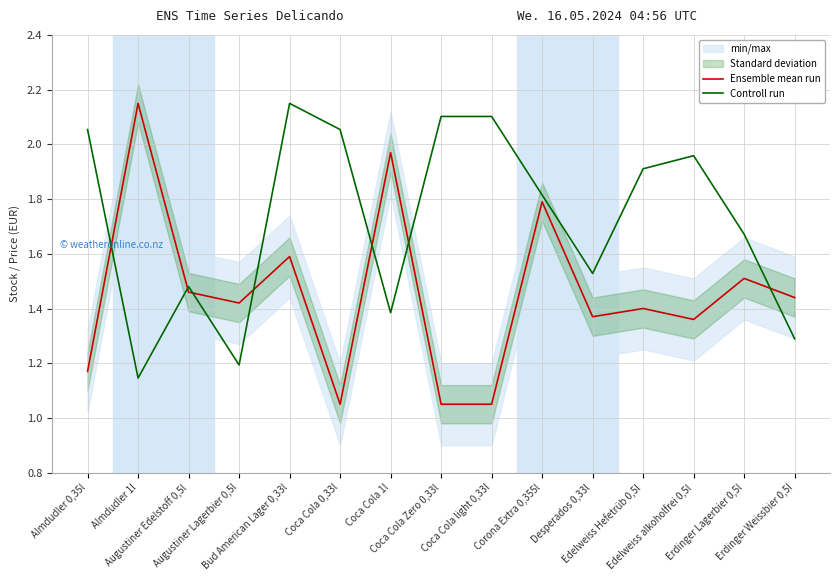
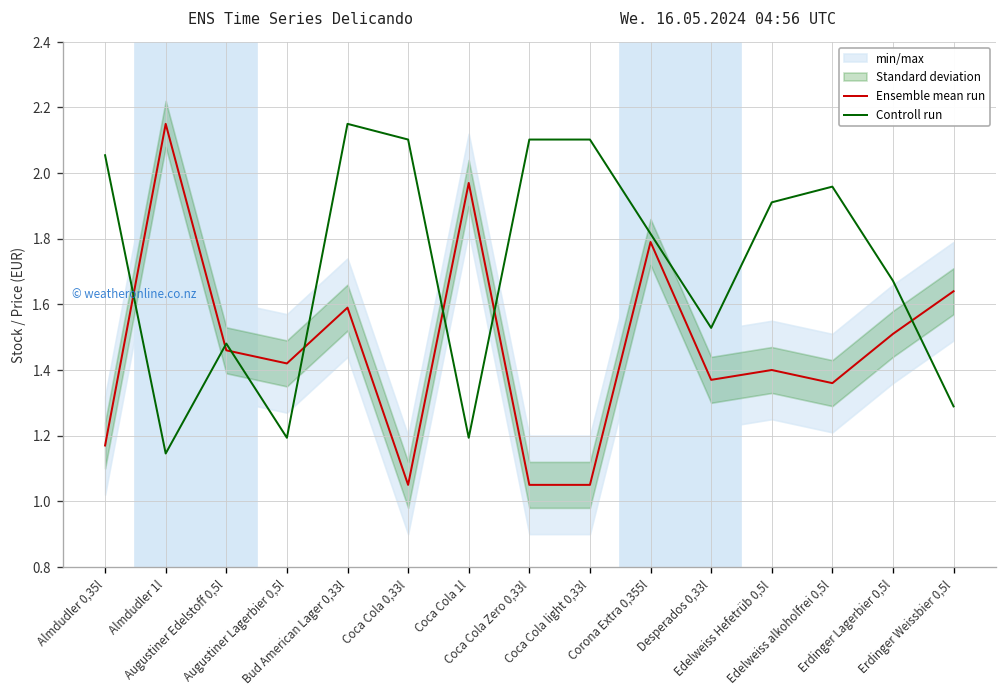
Controll run, Coca Cola 0,33l: 2.05 -> 2.10
Controll run, Coca Cola 1l: 1.38 -> 1.19
Ensemble mean run, Erdinger Weissbier 0,5l: 1.44 -> 1.64
